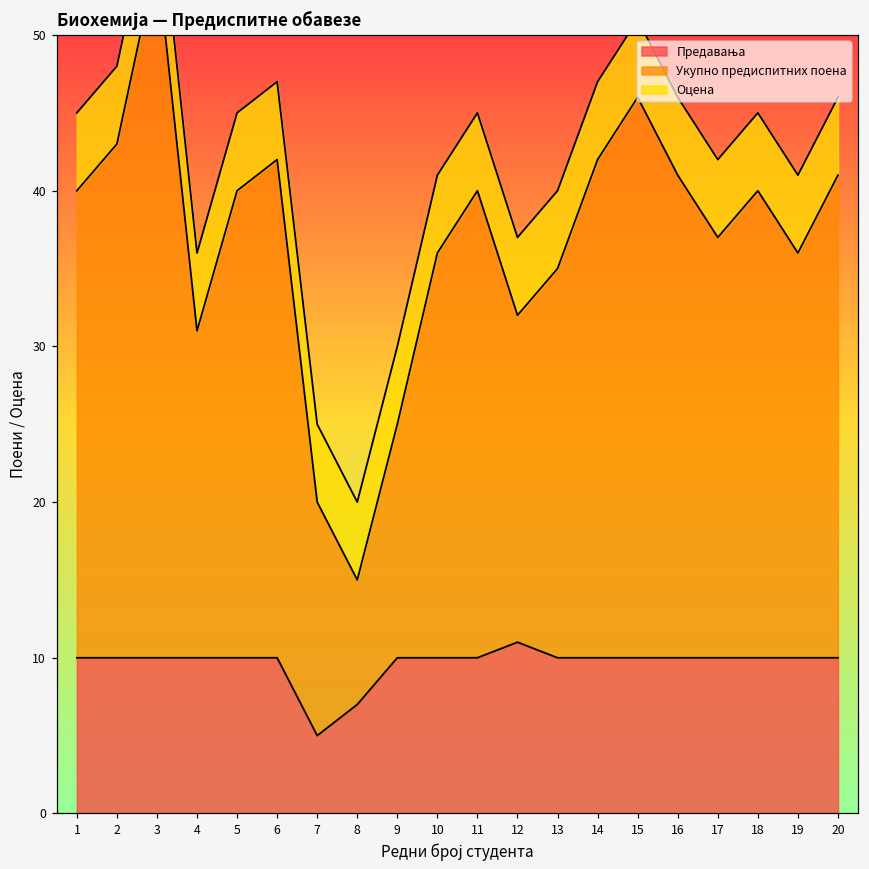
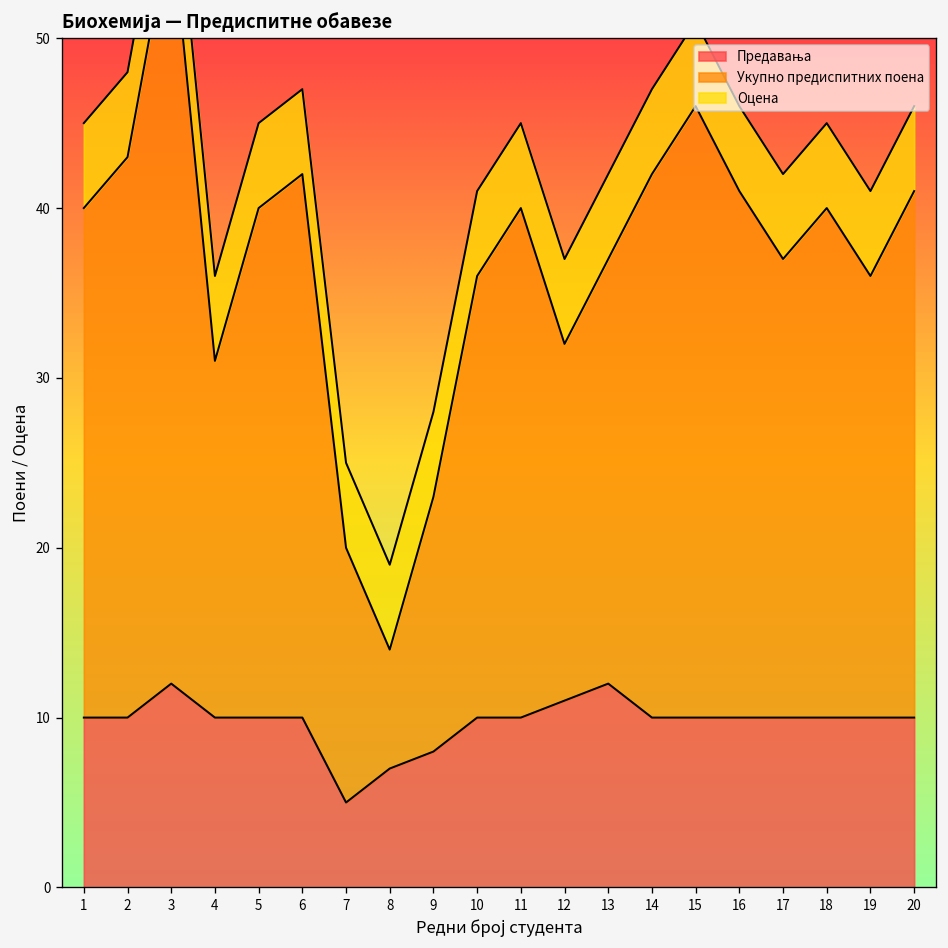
Предавања, 3: 10 -> 12
Укупно предиспитних поена, 8: 8 -> 7
Предавања, 9: 10 -> 8
Предавања, 13: 10 -> 12
